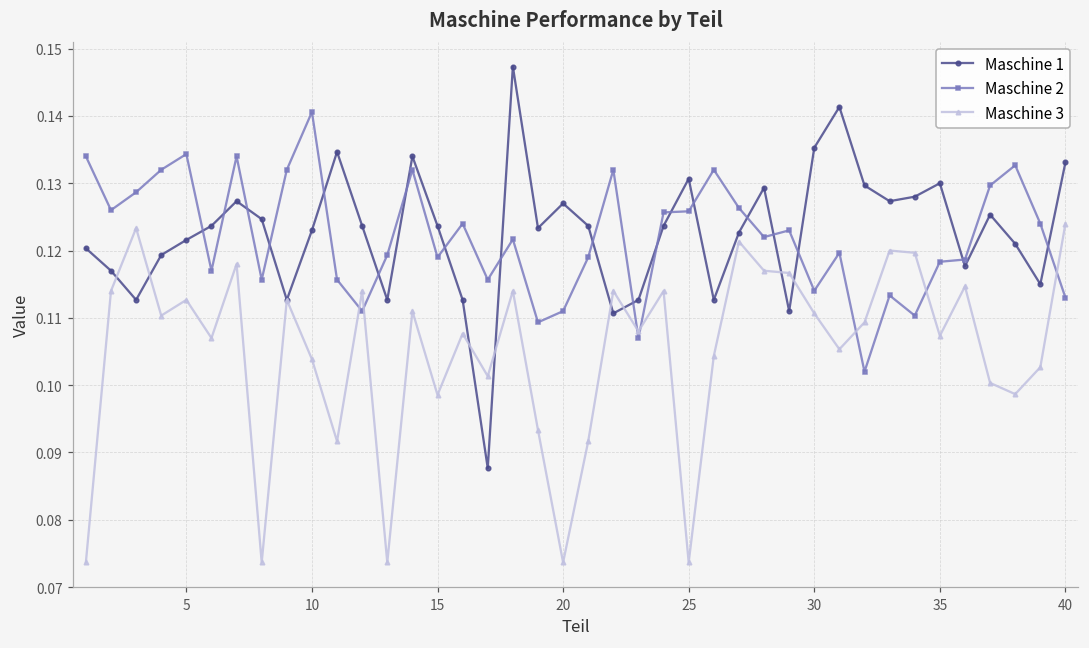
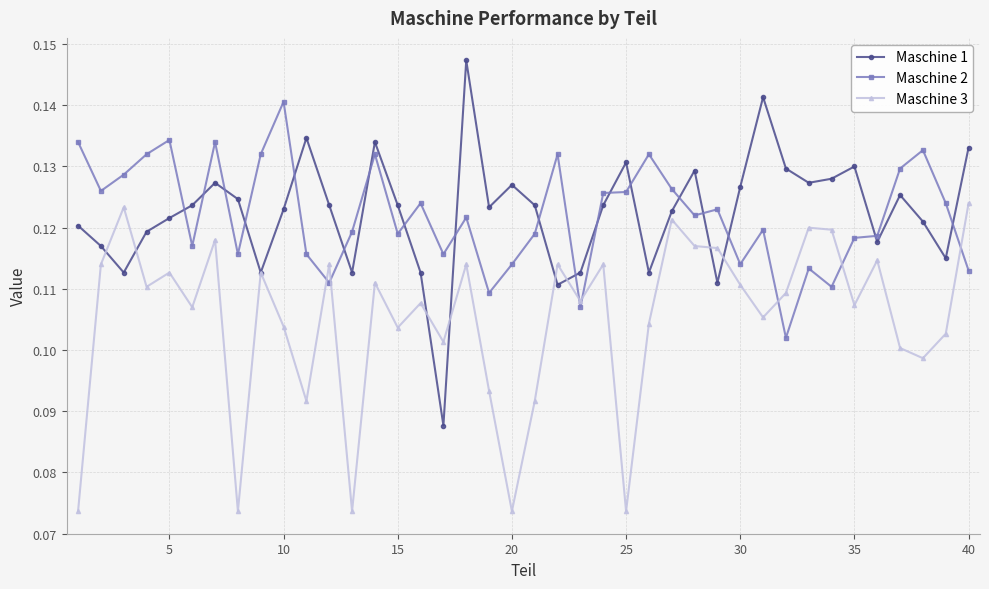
Maschine 3, 15: 0.099 -> 0.104
Maschine 2, 20: 0.111 -> 0.114
Maschine 1, 30: 0.135 -> 0.127
